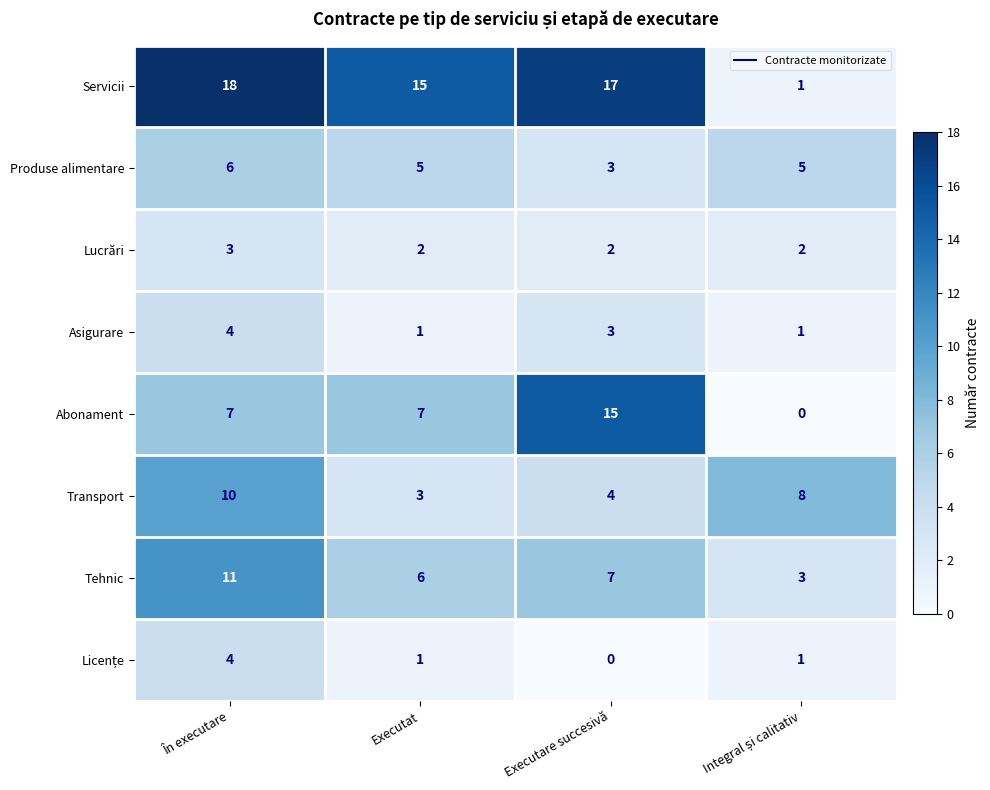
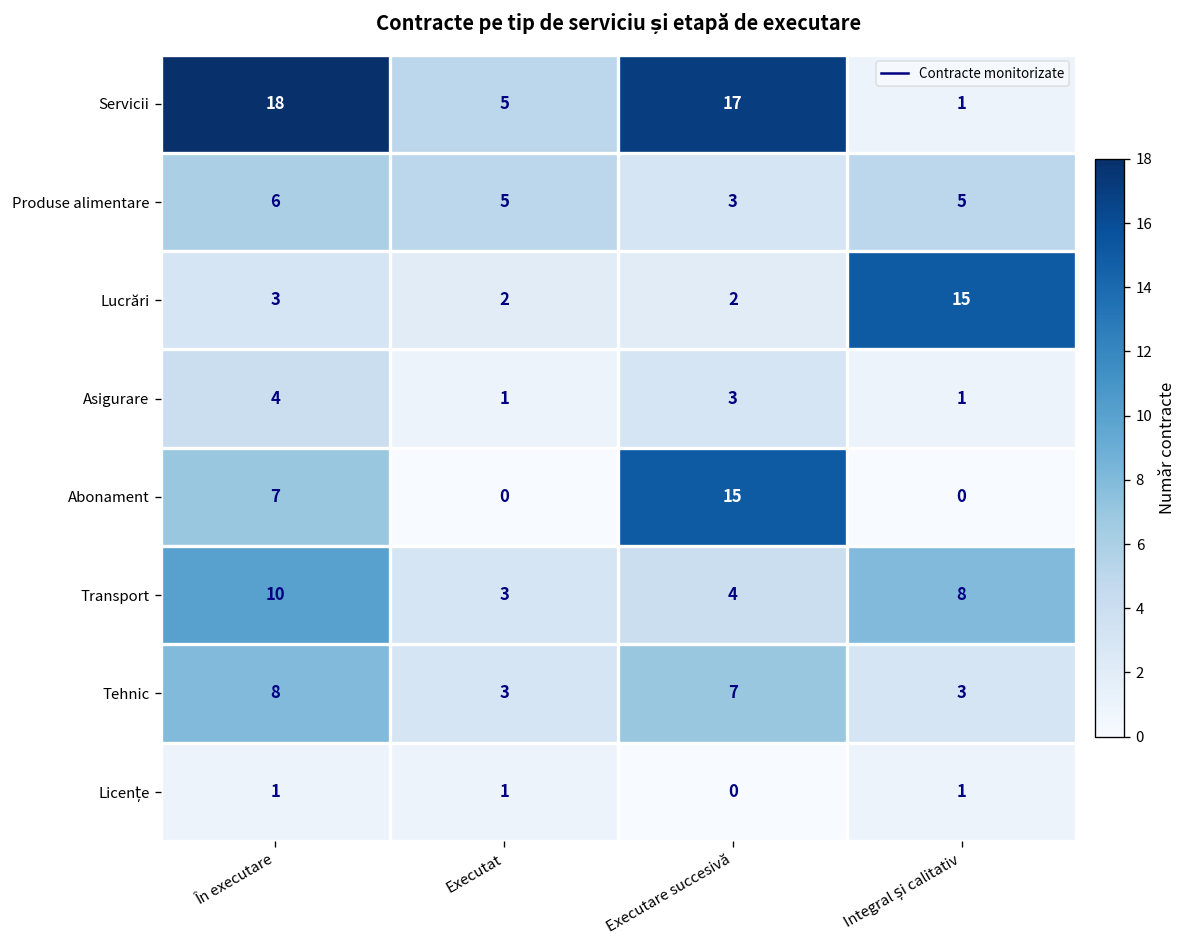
Servicii, Executat: 15 -> 5
Lucrări, Integral și calitativ: 2 -> 15
Abonament, Executat: 7 -> 0
Tehnic, În executare: 11 -> 8
Tehnic, Executat: 6 -> 3
Licențe, În executare: 4 -> 1
